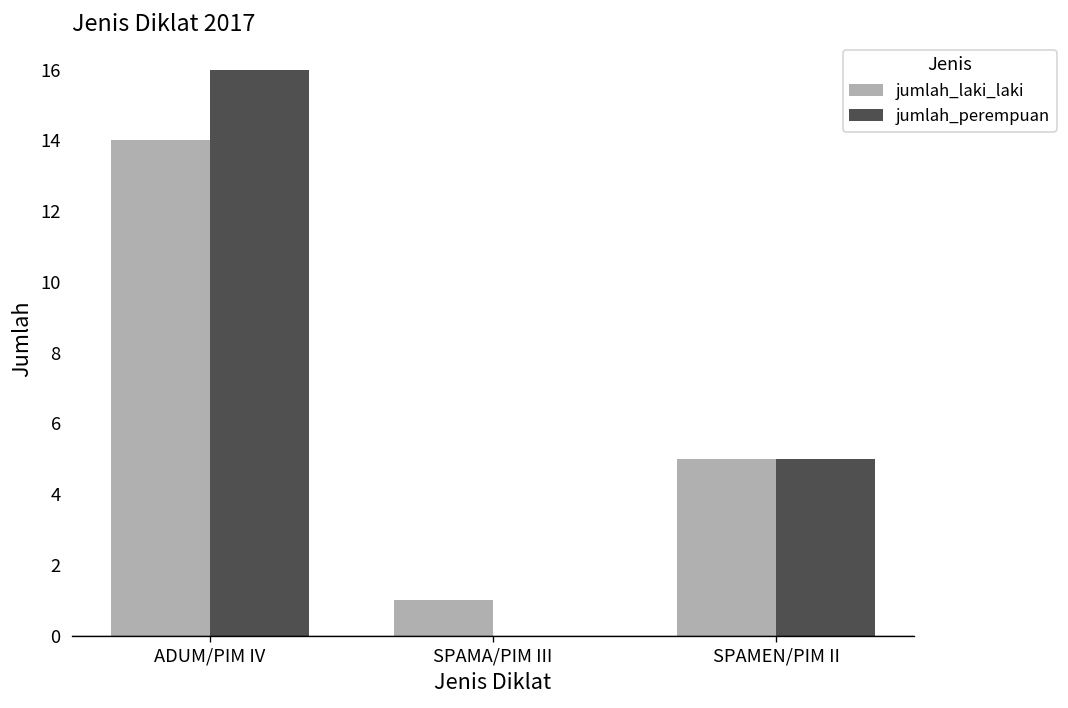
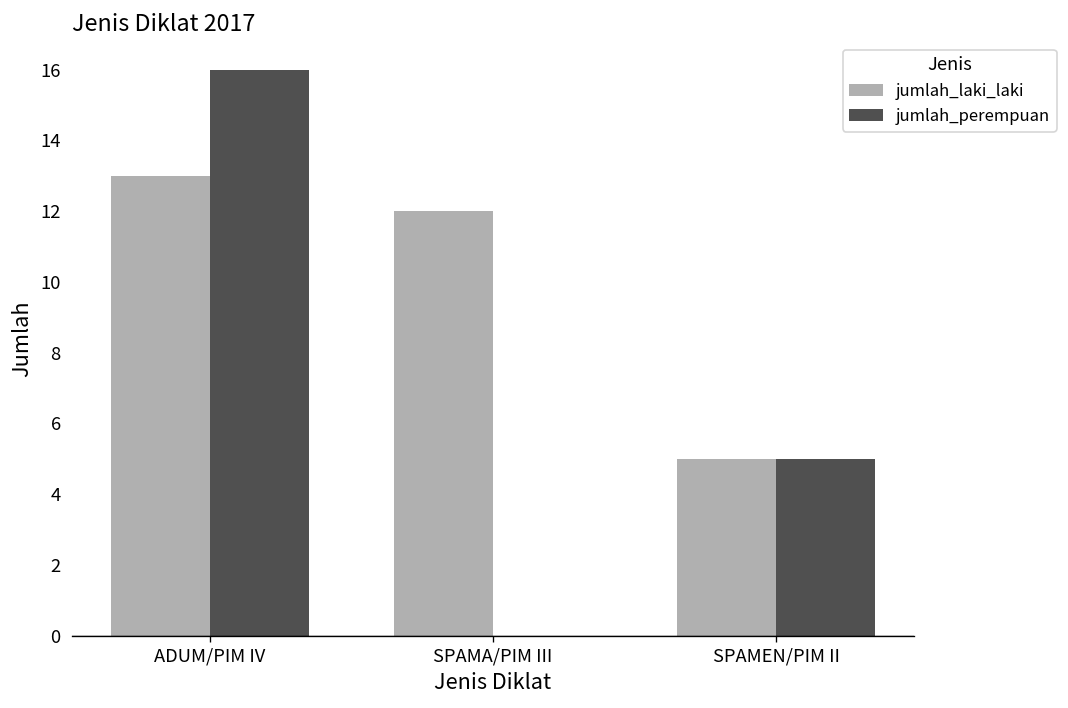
jumlah_laki_laki, ADUM/PIM IV: 14 -> 13
jumlah_laki_laki, SPAMA/PIM III: 1 -> 12
